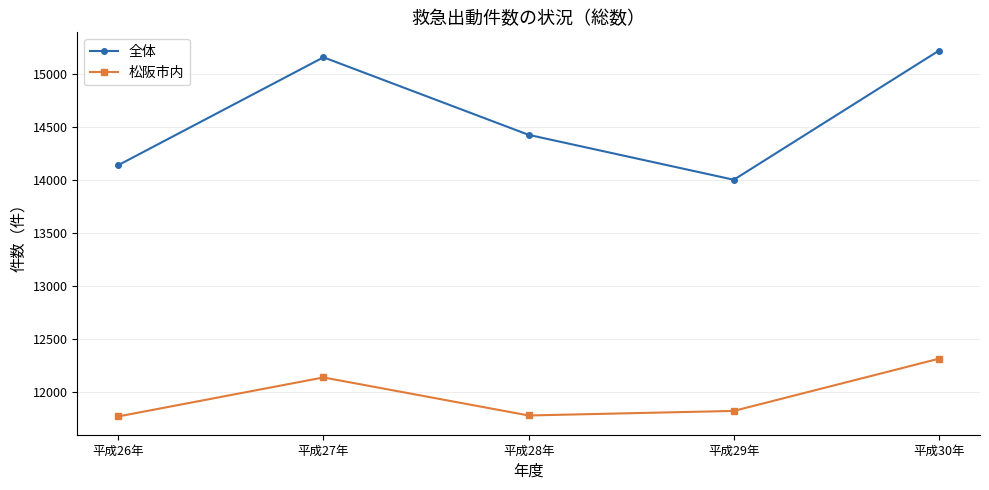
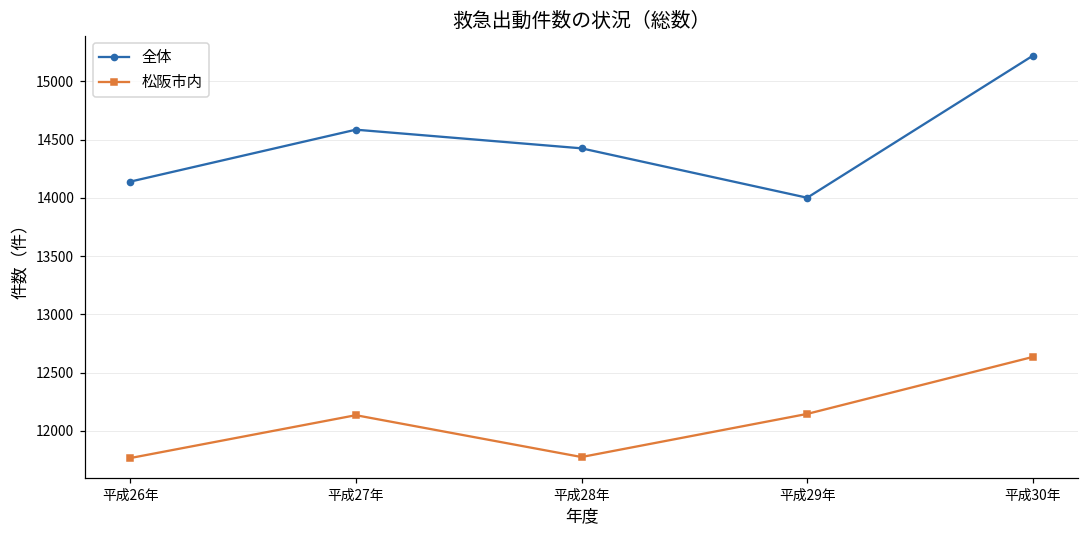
全体, 平成27年: 15160 -> 14590
松阪市内, 平成29年: 11820 -> 12150
松阪市内, 平成30年: 12310 -> 12640
